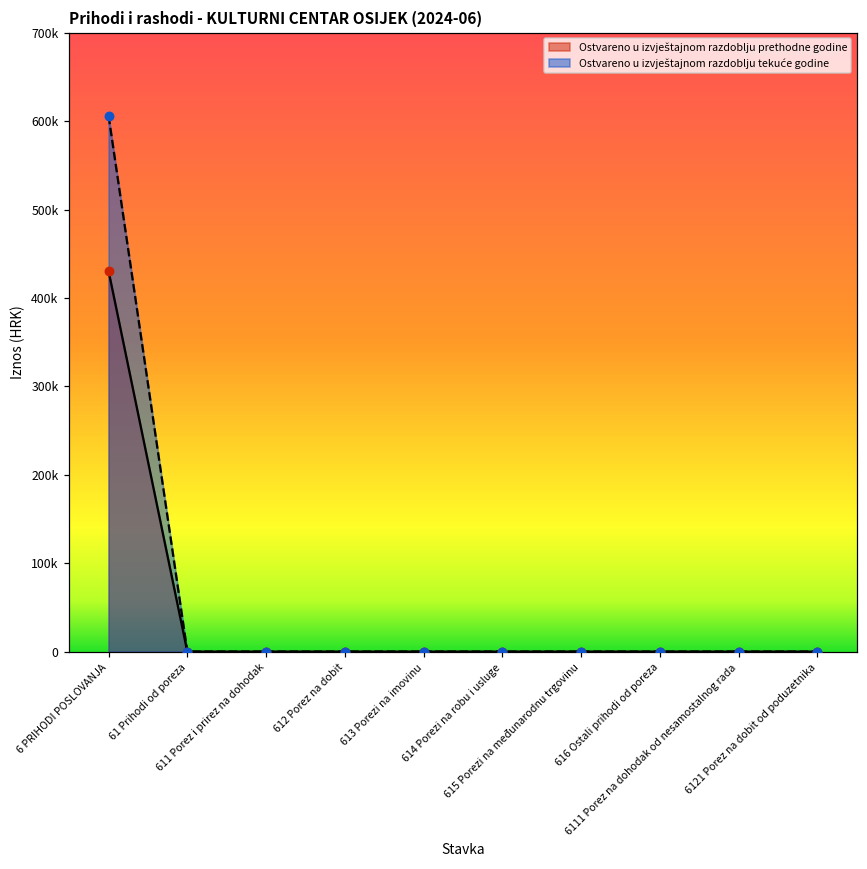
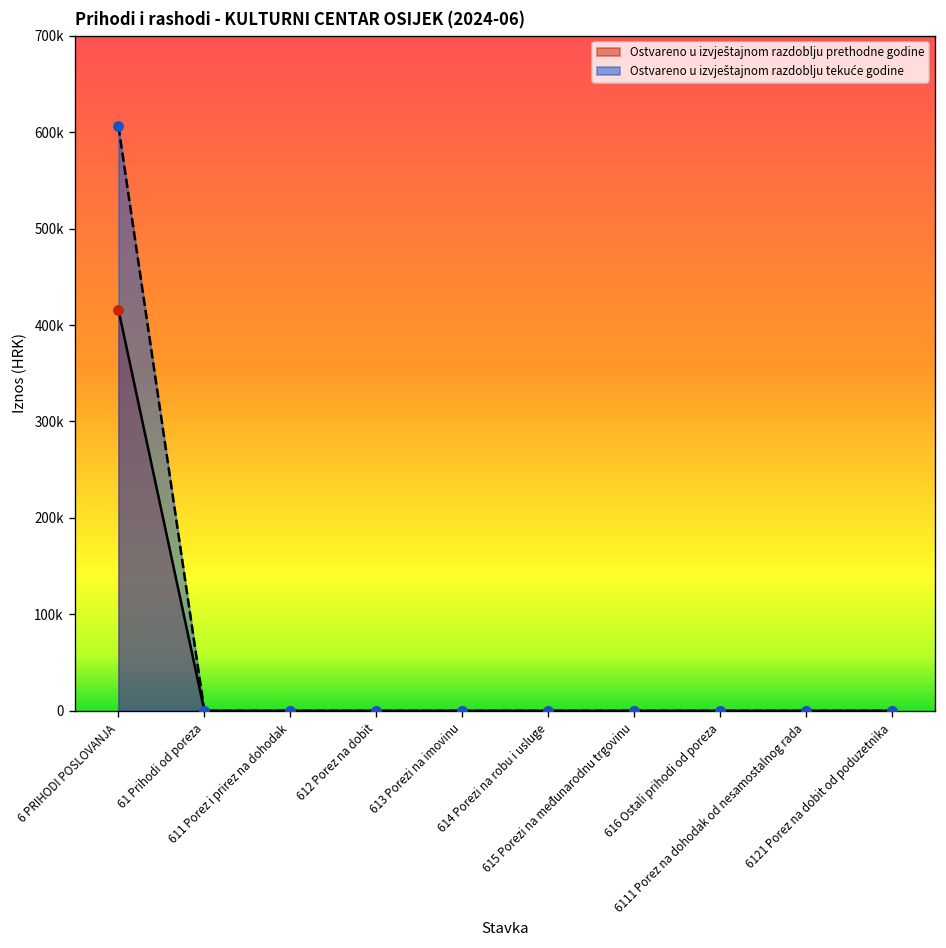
Ostvareno u izvještajnom razdoblju prethodne godine, 6 PRIHODI POSLOVANJA: 430000 -> 420000
